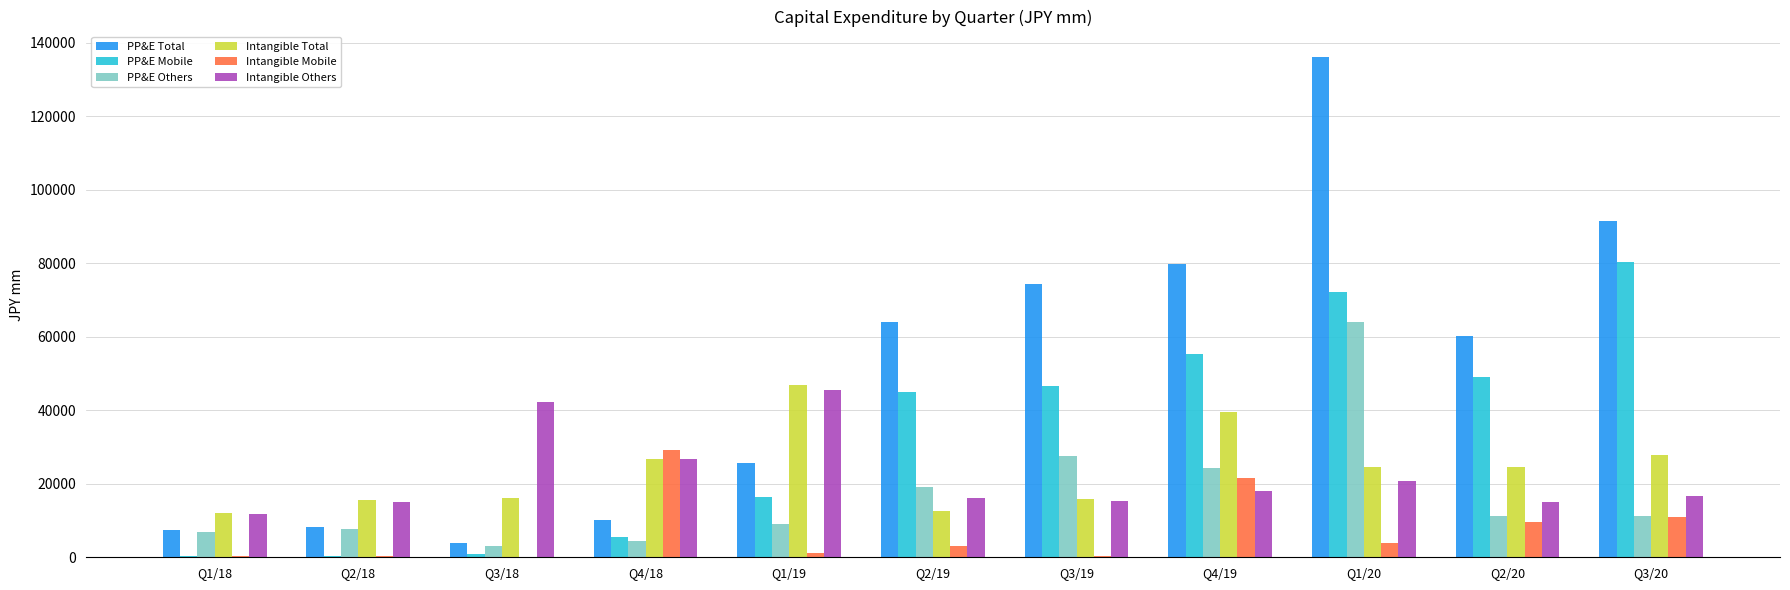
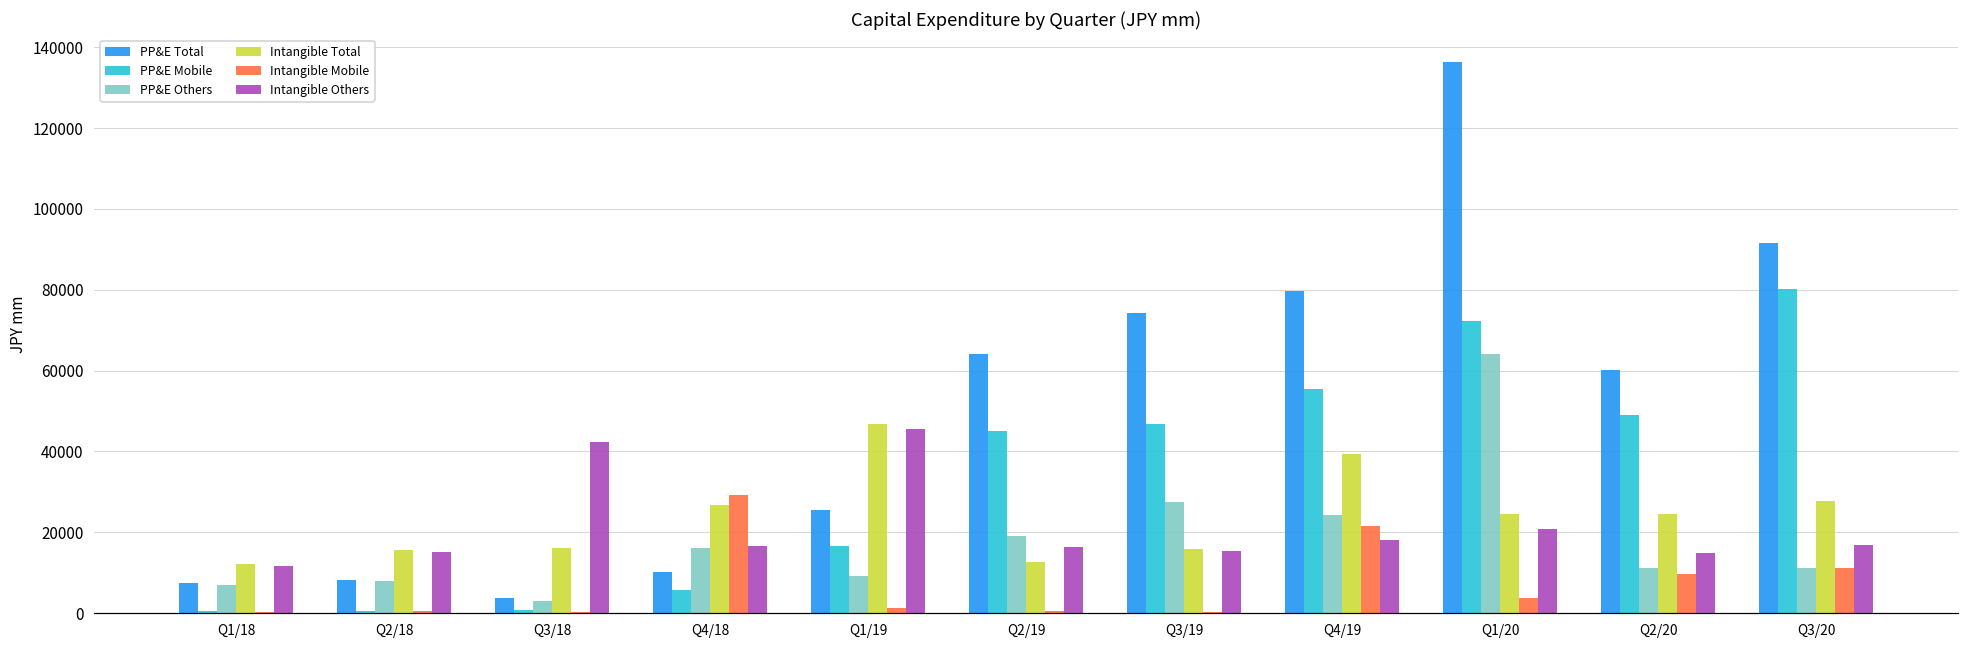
PP&E Others, Q4/18: 4000 -> 16000
Intangible Others, Q4/18: 27000 -> 17000
Intangible Mobile, Q2/19: 3000 -> 1000
